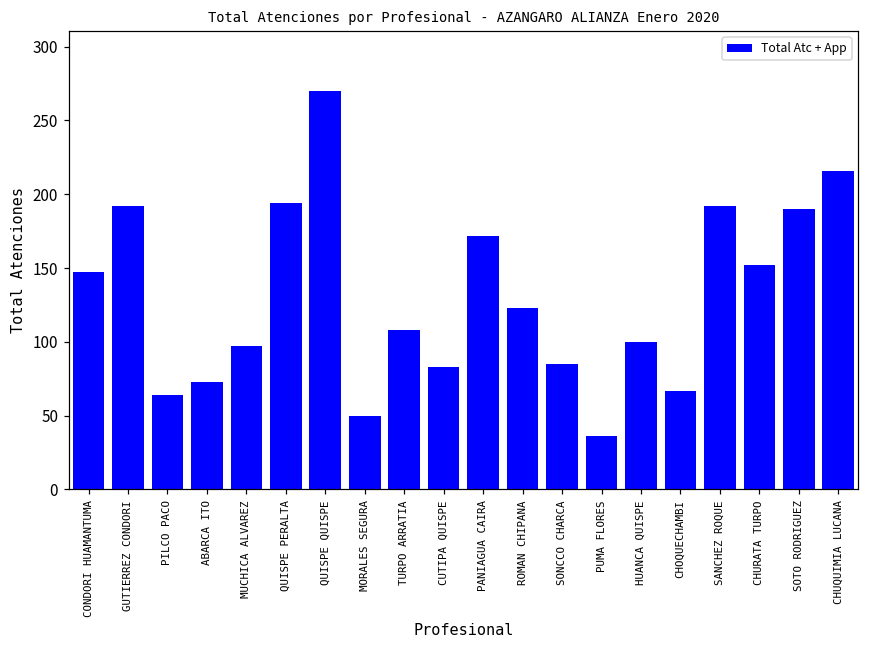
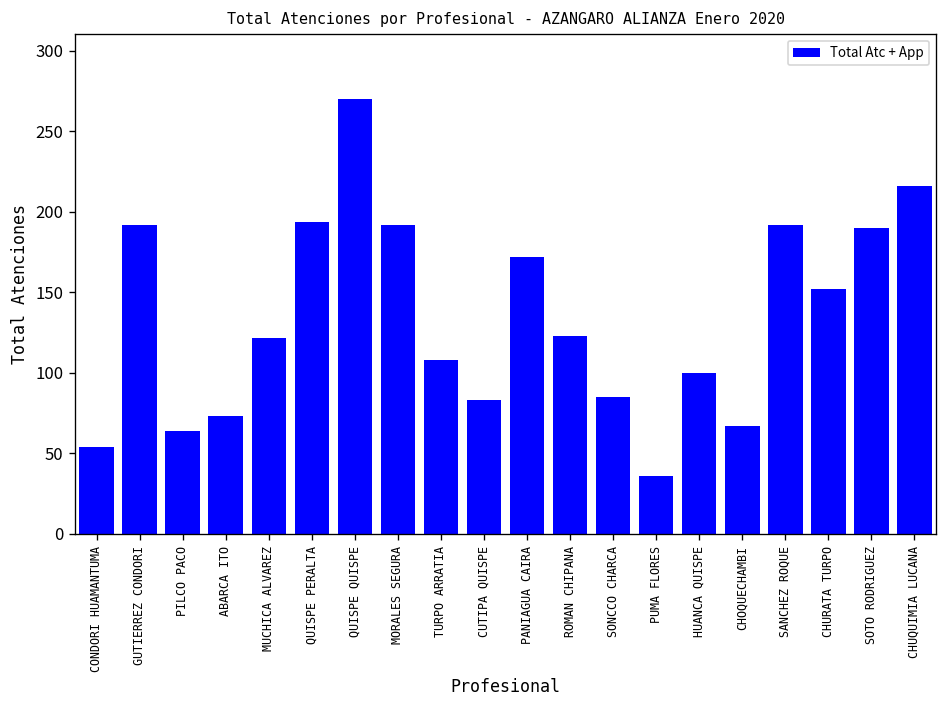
CONDORI HUAMANTUMA: 147 -> 54
MUCHICA ALVAREZ: 97 -> 122
MORALES SEGURA: 50 -> 192
